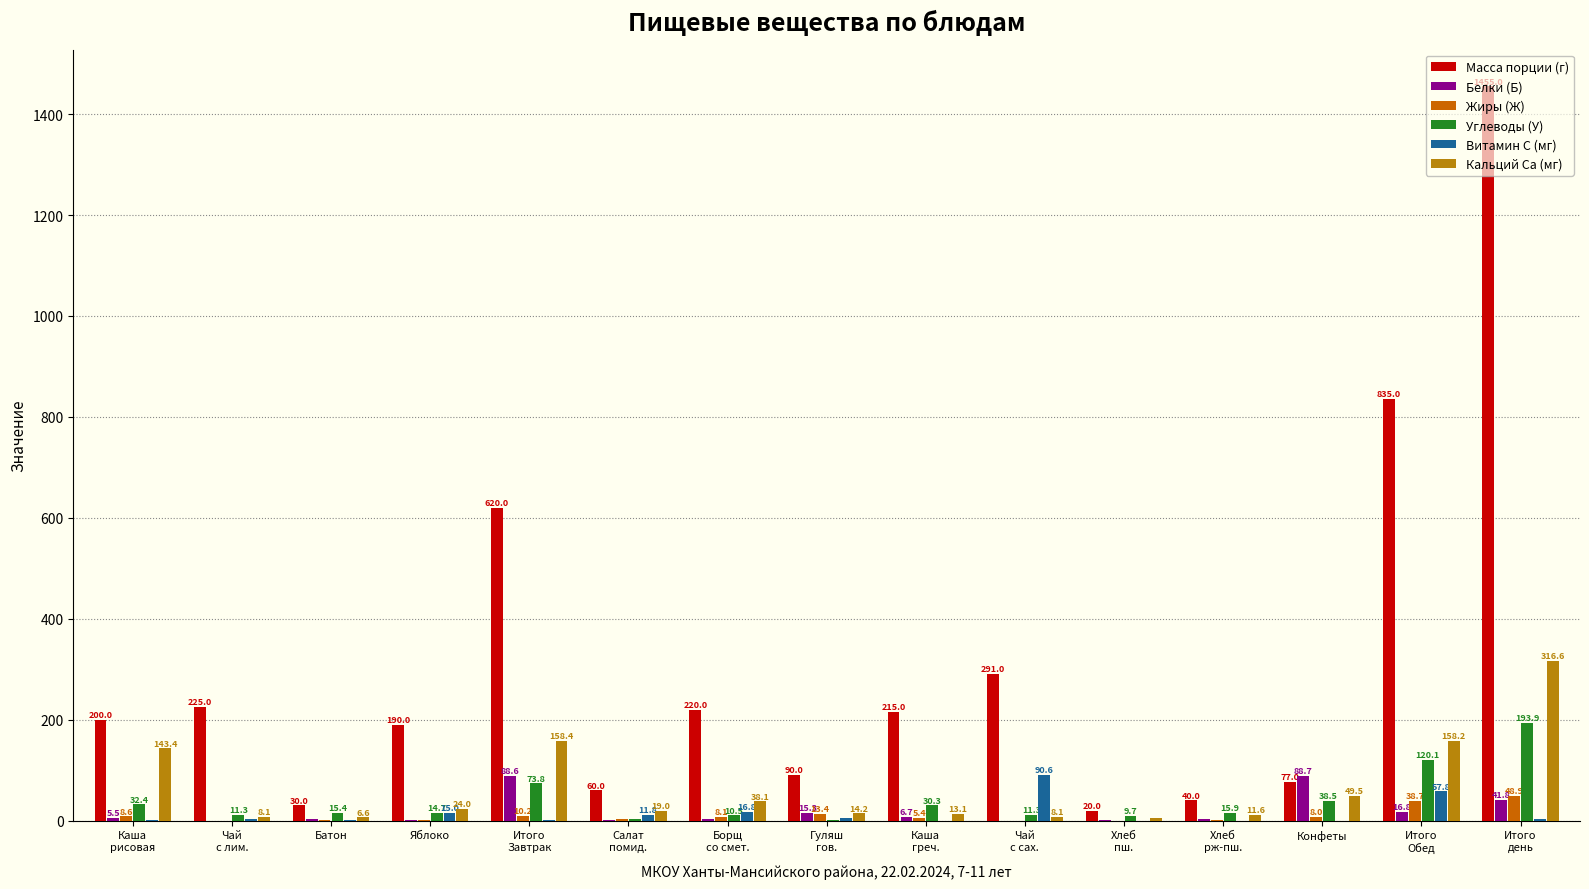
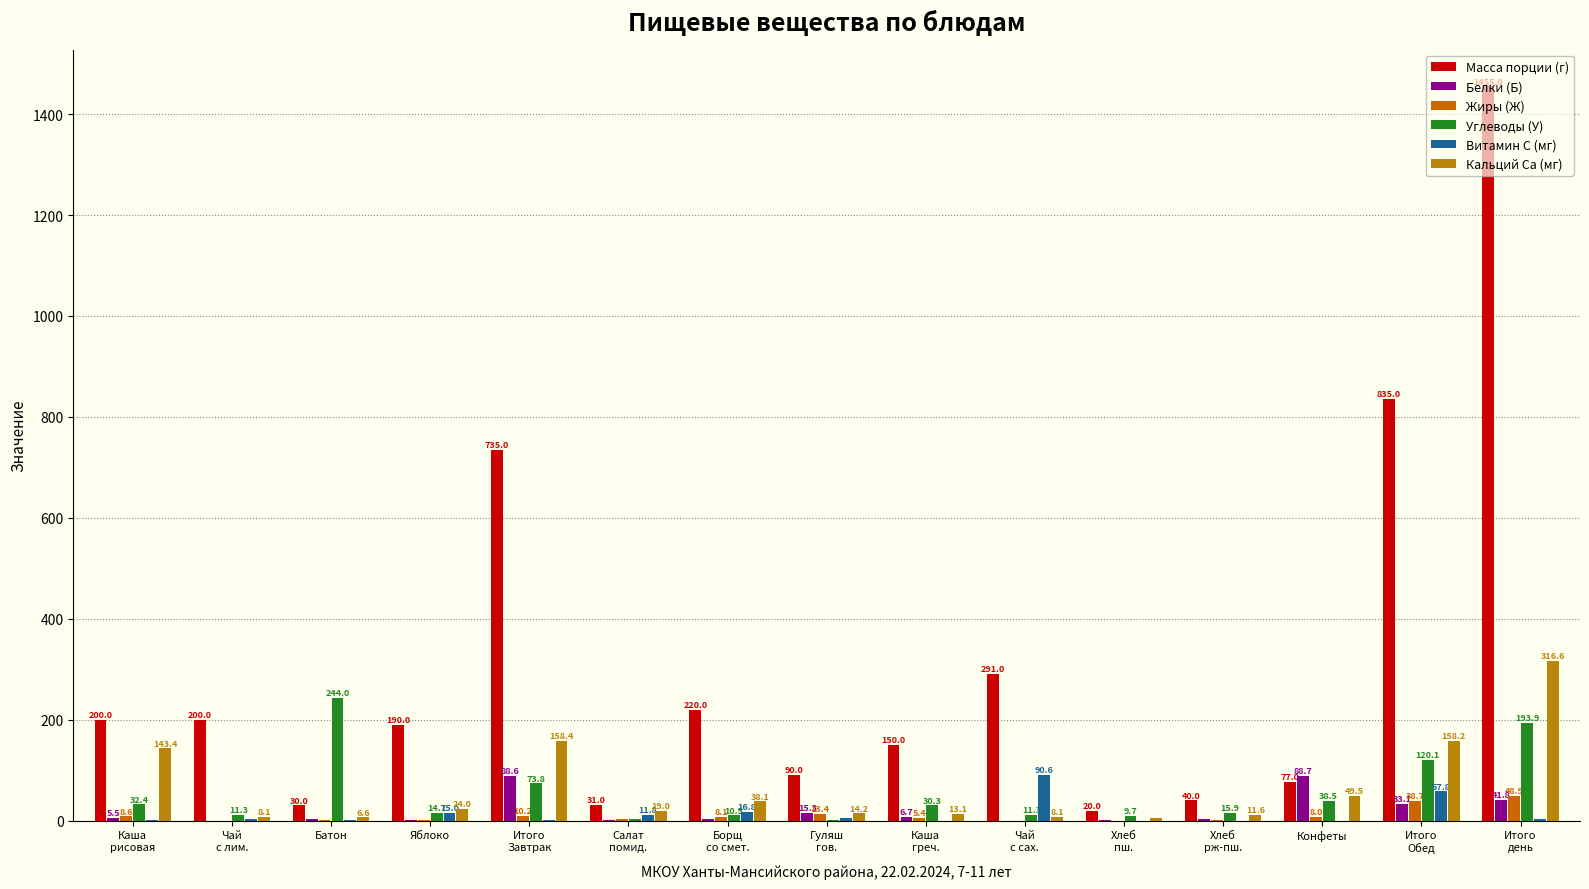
Масса порции (г), Чай с лим.: 225.0 -> 200.0
Углеводы (У), Батон: 15.4 -> 244.0
Масса порции (г), Итого Завтрак: 620.0 -> 735.0
Масса порции (г), Салат помид.: 60.0 -> 31.0
Масса порции (г), Каша греч.: 215.0 -> 150.0
Белки (Б), Итого Обед: 16.8 -> 33.1
